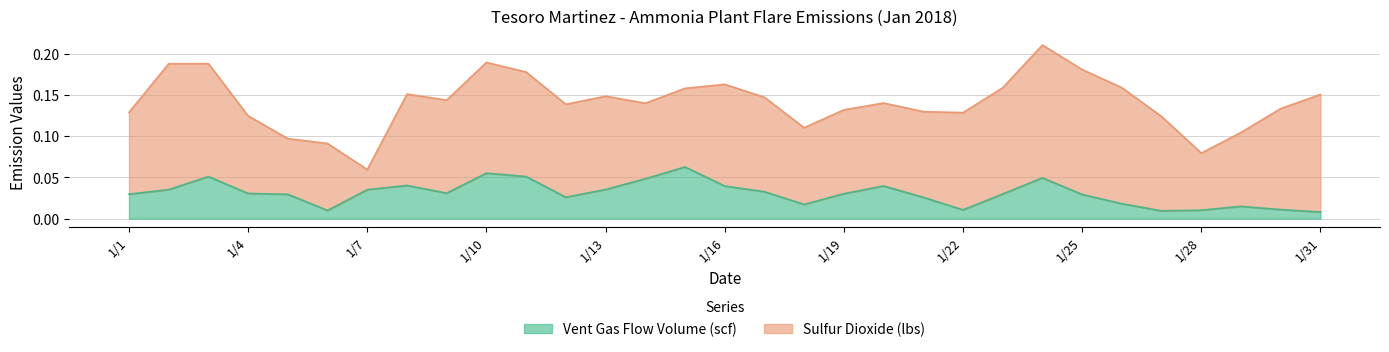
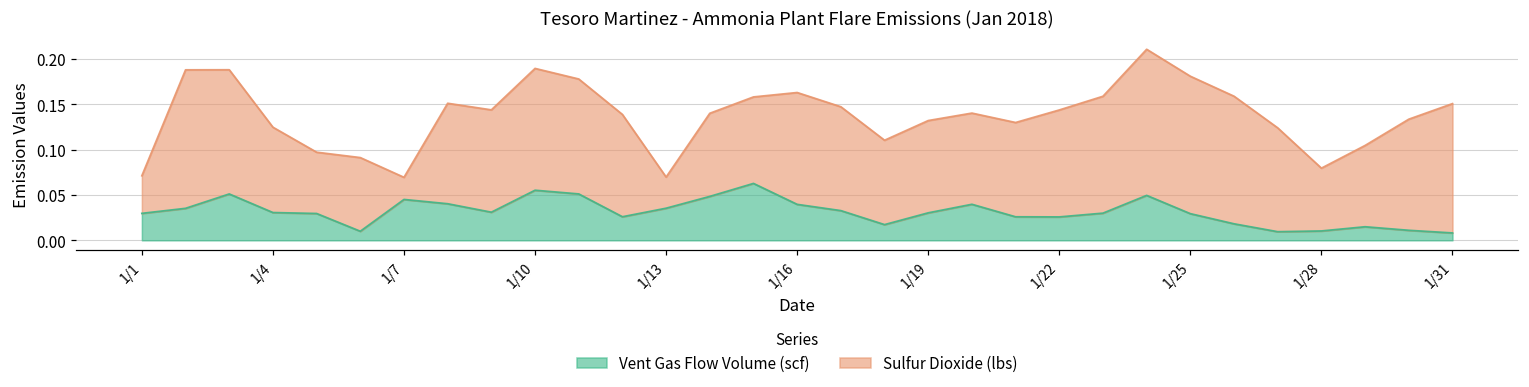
Sulfur Dioxide (lbs), 1/1: 0.10 -> 0.04
Vent Gas Flow Volume (scf), 1/7: 0.04 -> 0.05
Sulfur Dioxide (lbs), 1/13: 0.11 -> 0.03
Vent Gas Flow Volume (scf), 1/22: 0.01 -> 0.03
